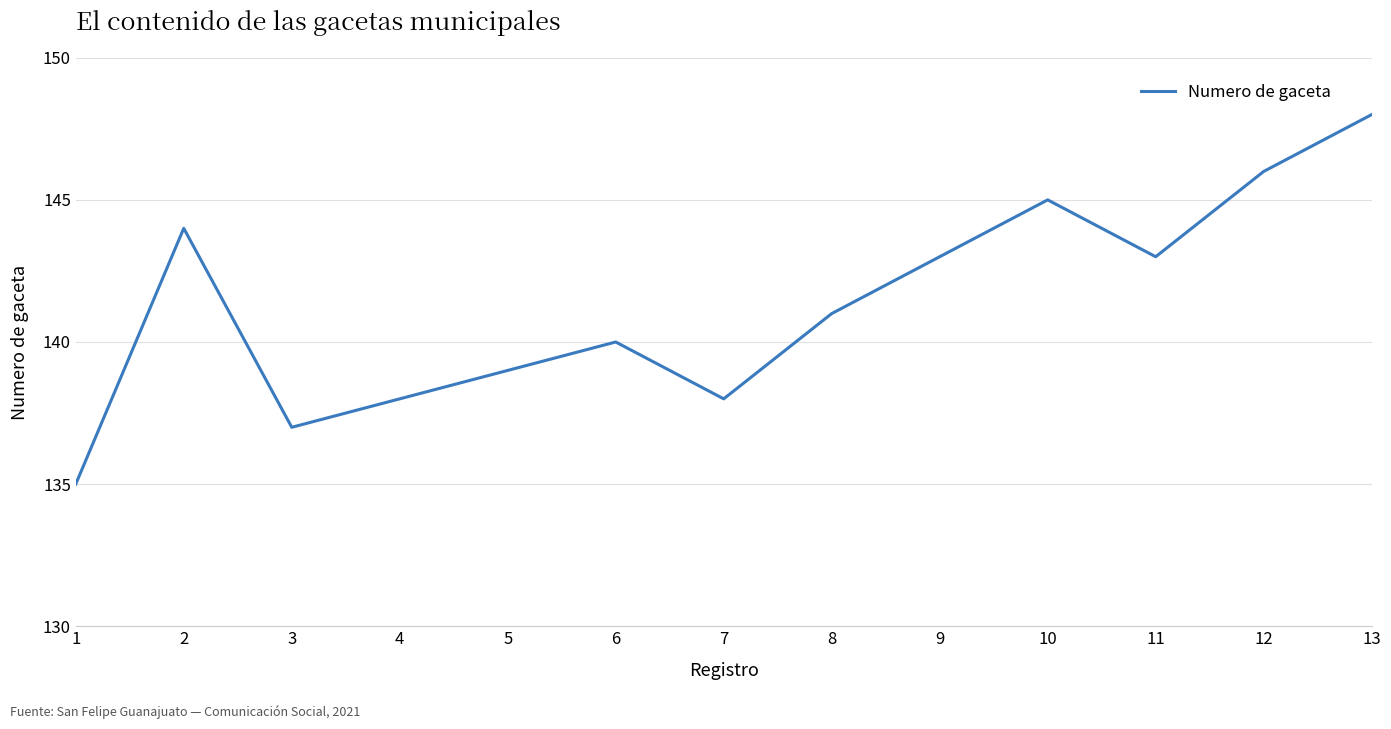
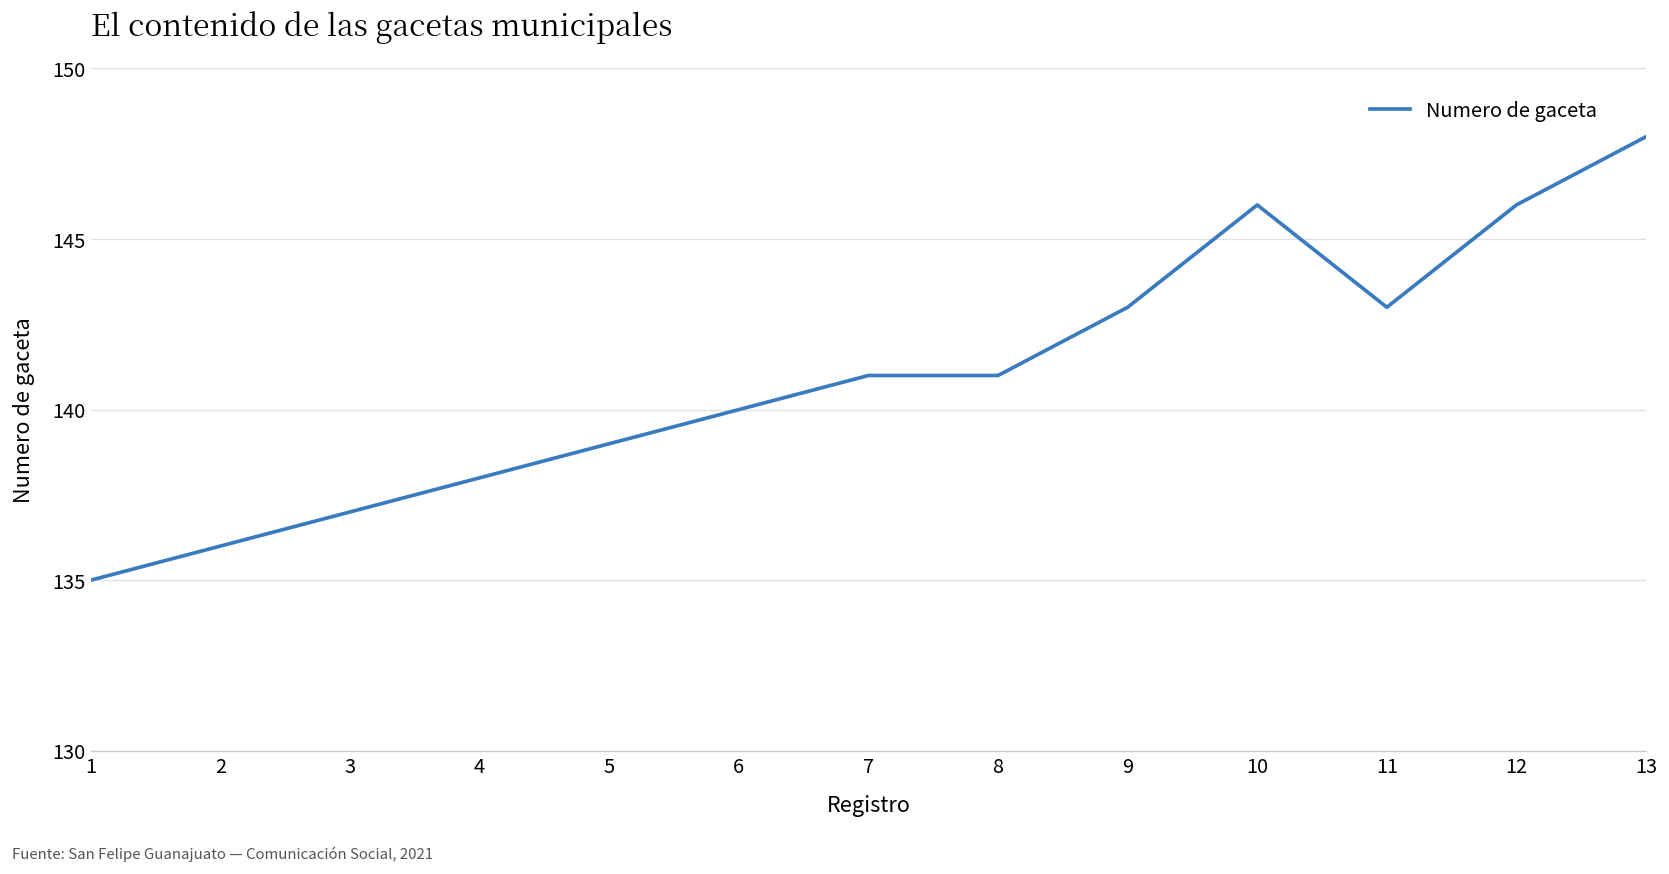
2: 144 -> 136
7: 138 -> 141
10: 145 -> 146
